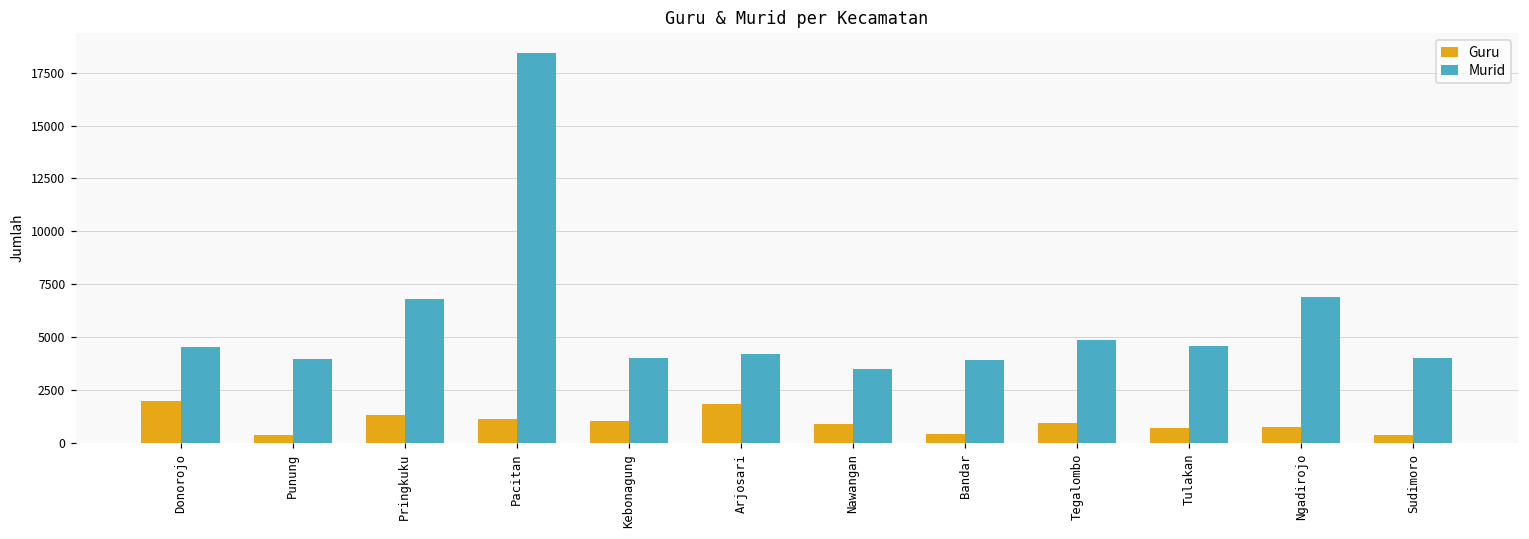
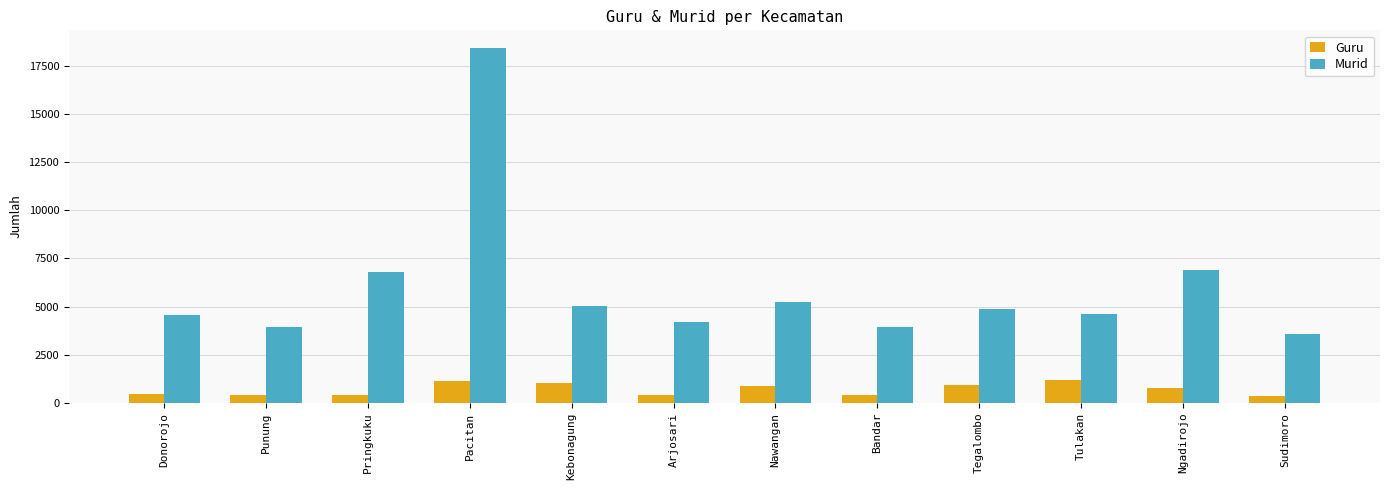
Guru, Donorojo: 2000 -> 500
Guru, Pringkuku: 1300 -> 400
Murid, Kebonagung: 4000 -> 5000
Guru, Arjosari: 1900 -> 400
Murid, Nawangan: 3500 -> 5200
Guru, Tulakan: 700 -> 1200
Murid, Sudimoro: 4000 -> 3600
